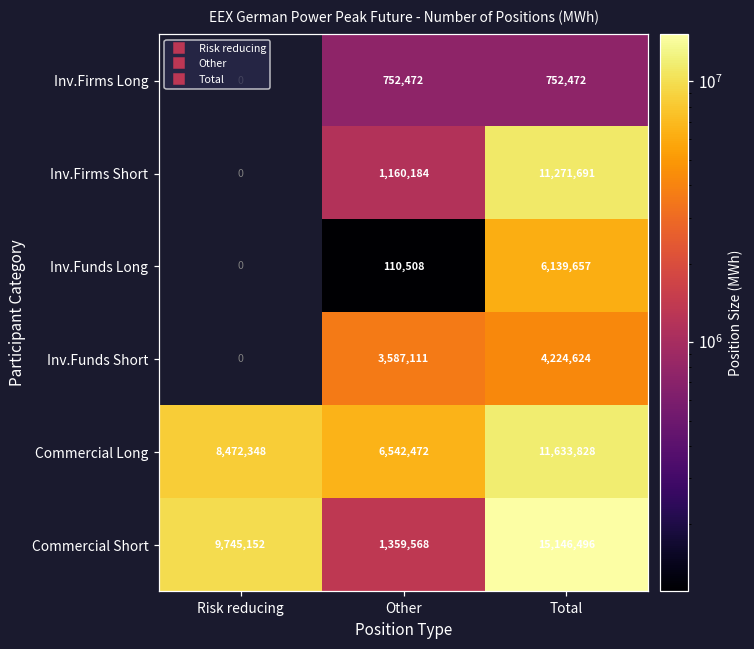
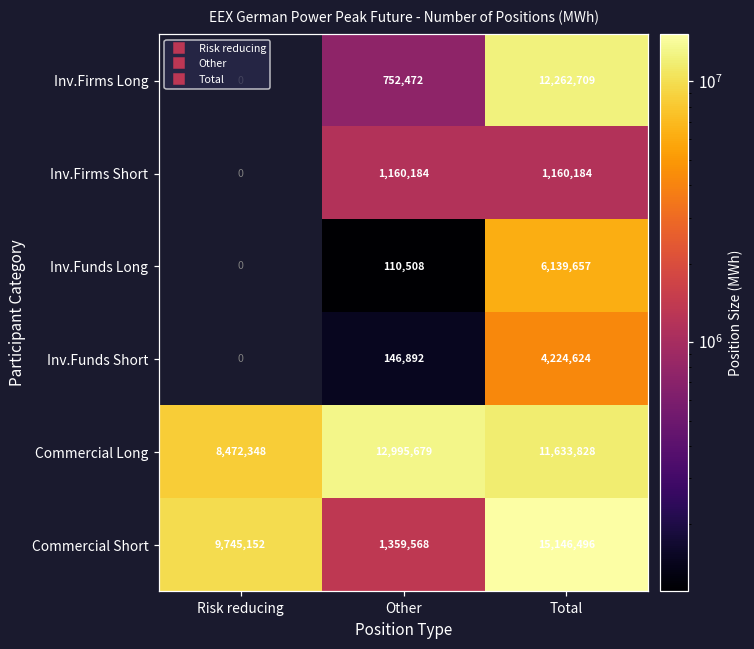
Inv.Firms Long, Total: 752,472 -> 12,262,709
Inv.Firms Short, Total: 11,271,691 -> 1,160,184
Inv.Funds Short, Other: 3,587,111 -> 146,892
Commercial Long, Other: 6,542,472 -> 12,995,679
